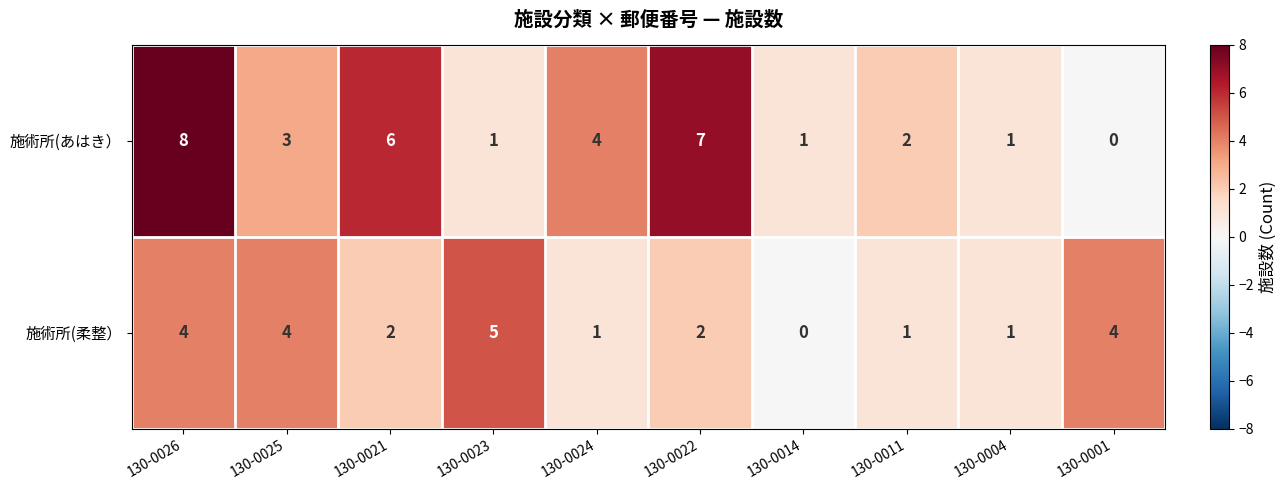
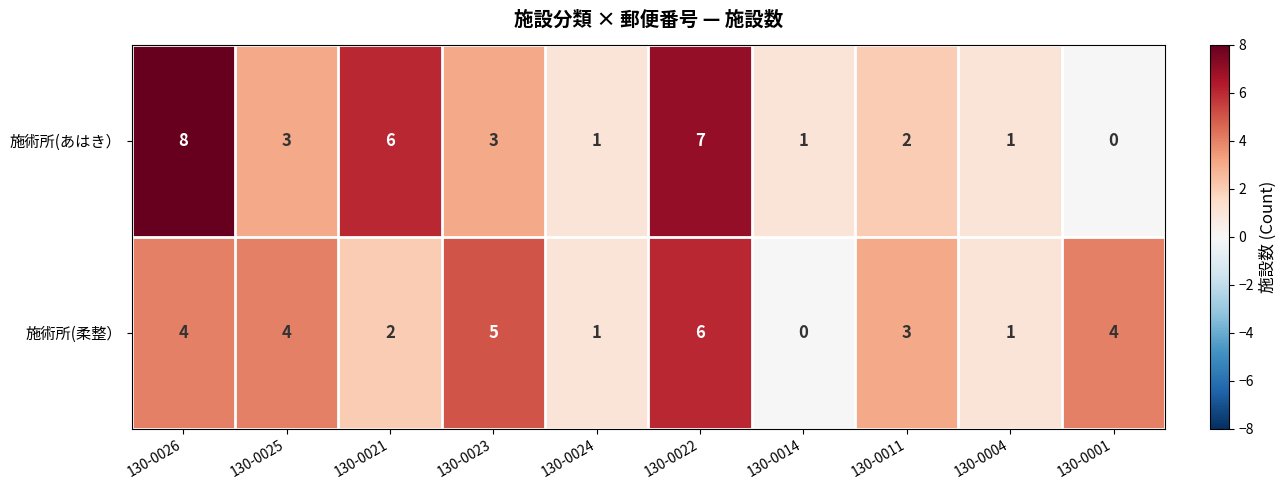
施術所(あはき）, 130-0023: 1 -> 3
施術所(あはき）, 130-0024: 4 -> 1
施術所(柔整）, 130-0022: 2 -> 6
施術所(柔整）, 130-0011: 1 -> 3
